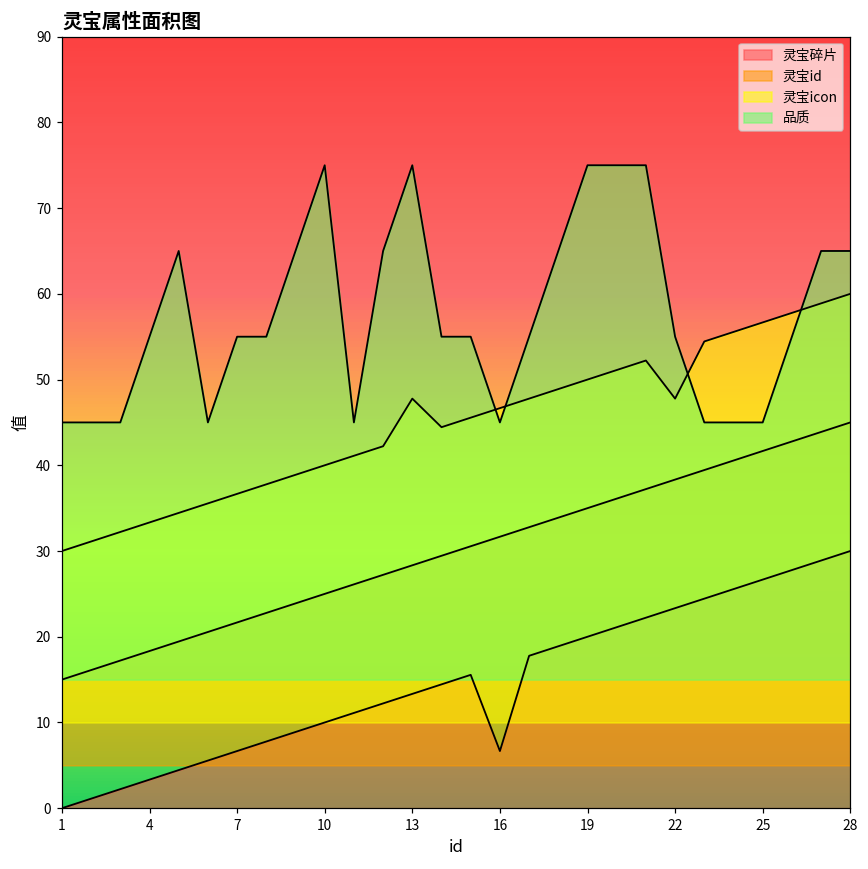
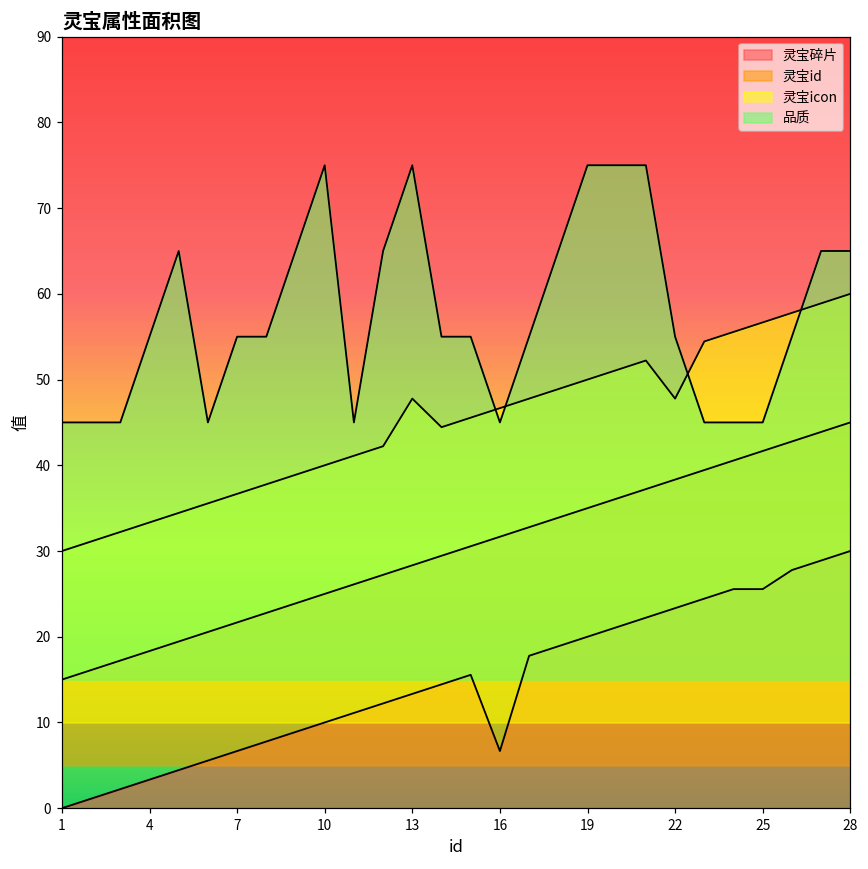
灵宝碎片, 25: 27 -> 26
